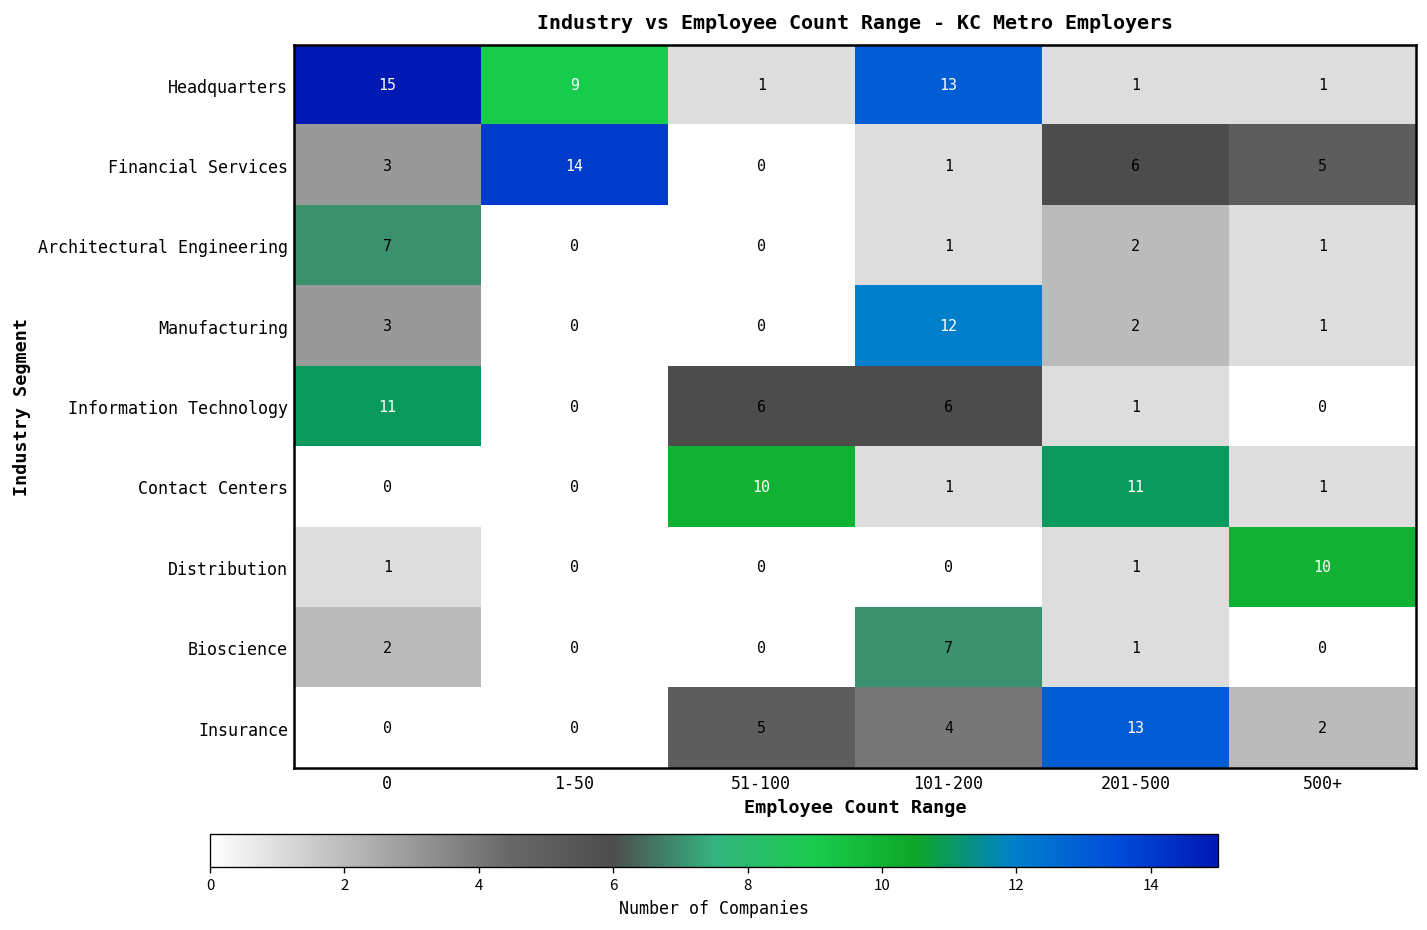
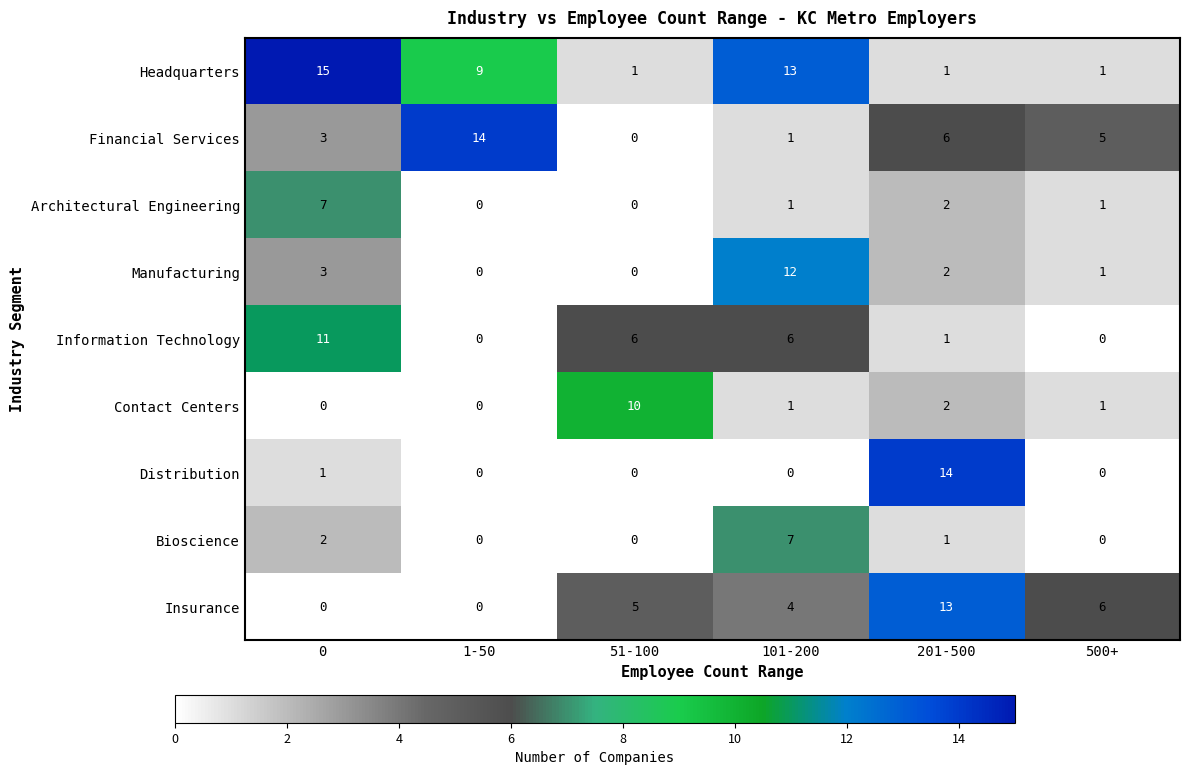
Contact Centers, 201-500: 11 -> 2
Distribution, 201-500: 1 -> 14
Distribution, 500+: 10 -> 0
Insurance, 500+: 2 -> 6
